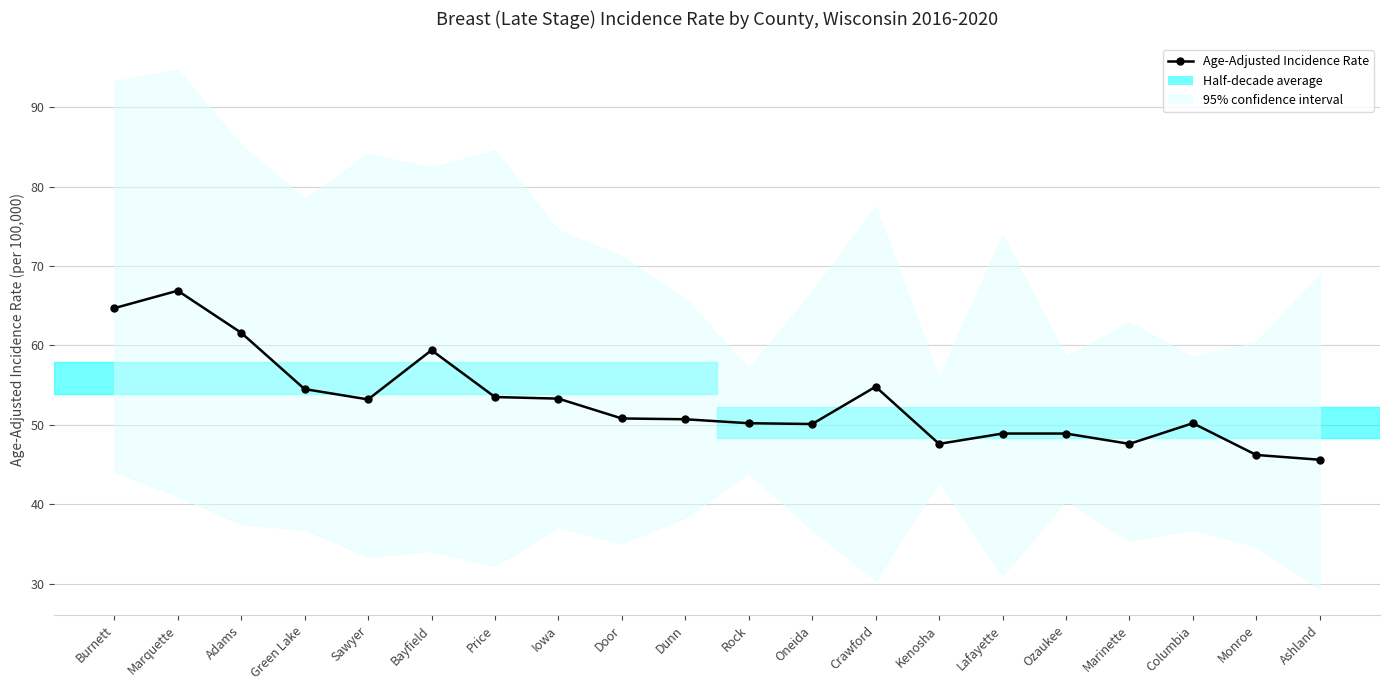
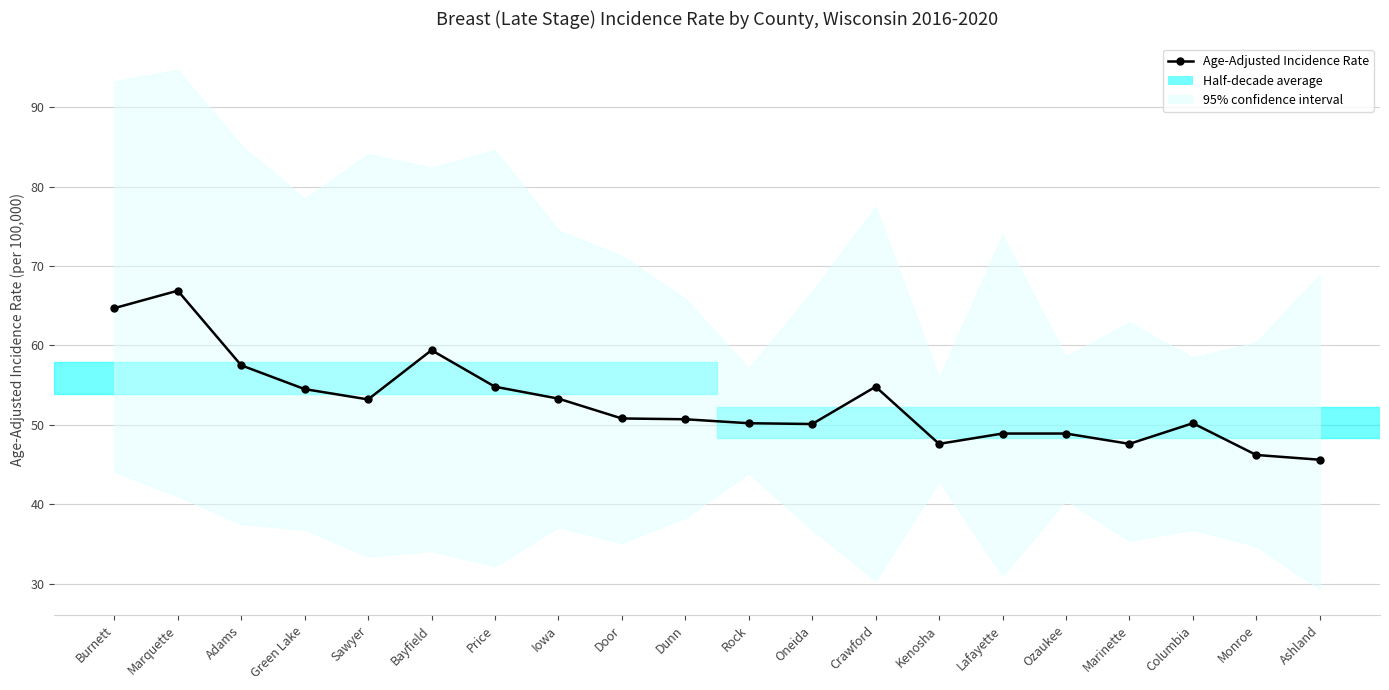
Age-Adjusted Incidence Rate, Adams: 62 -> 58
Age-Adjusted Incidence Rate, Price: 54 -> 55
